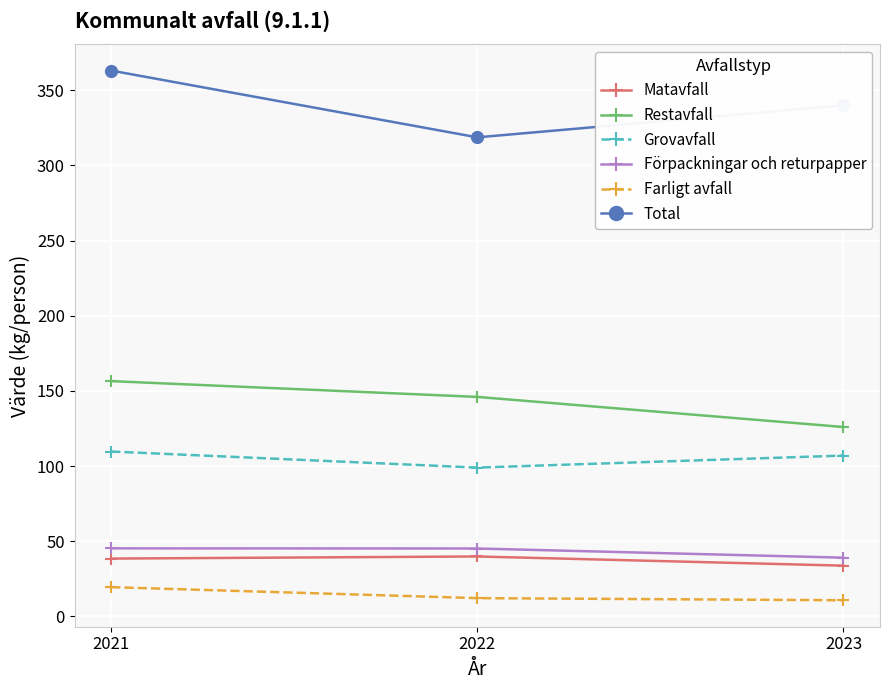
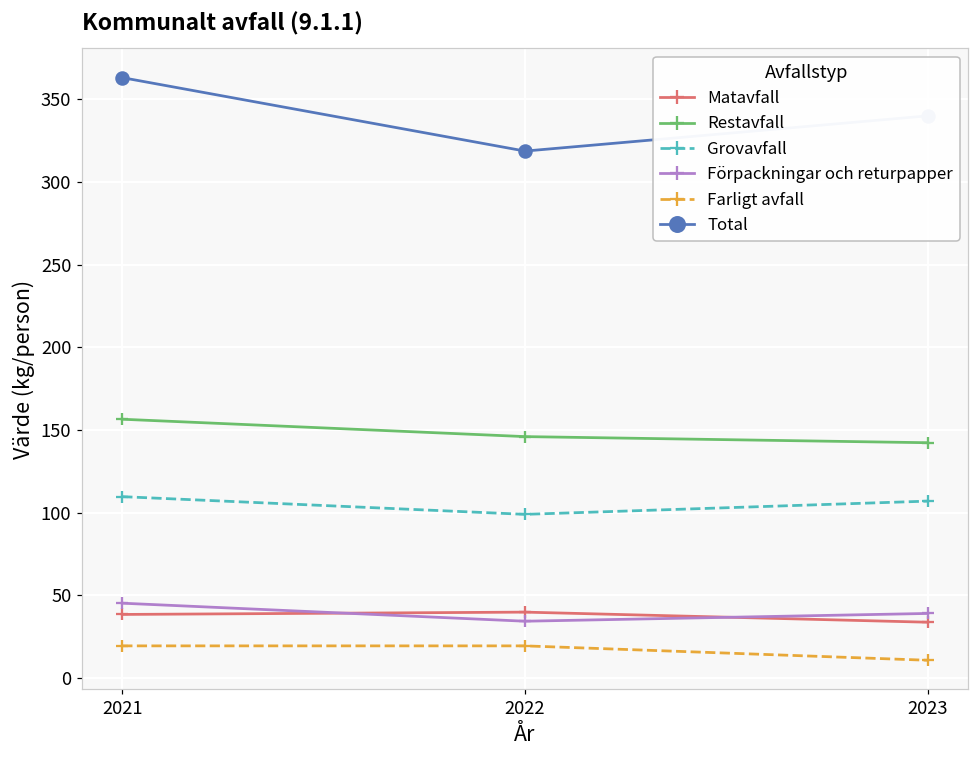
Förpackningar och returpapper, 2022: 45 -> 34
Farligt avfall, 2022: 12 -> 20
Restavfall, 2023: 126 -> 142
